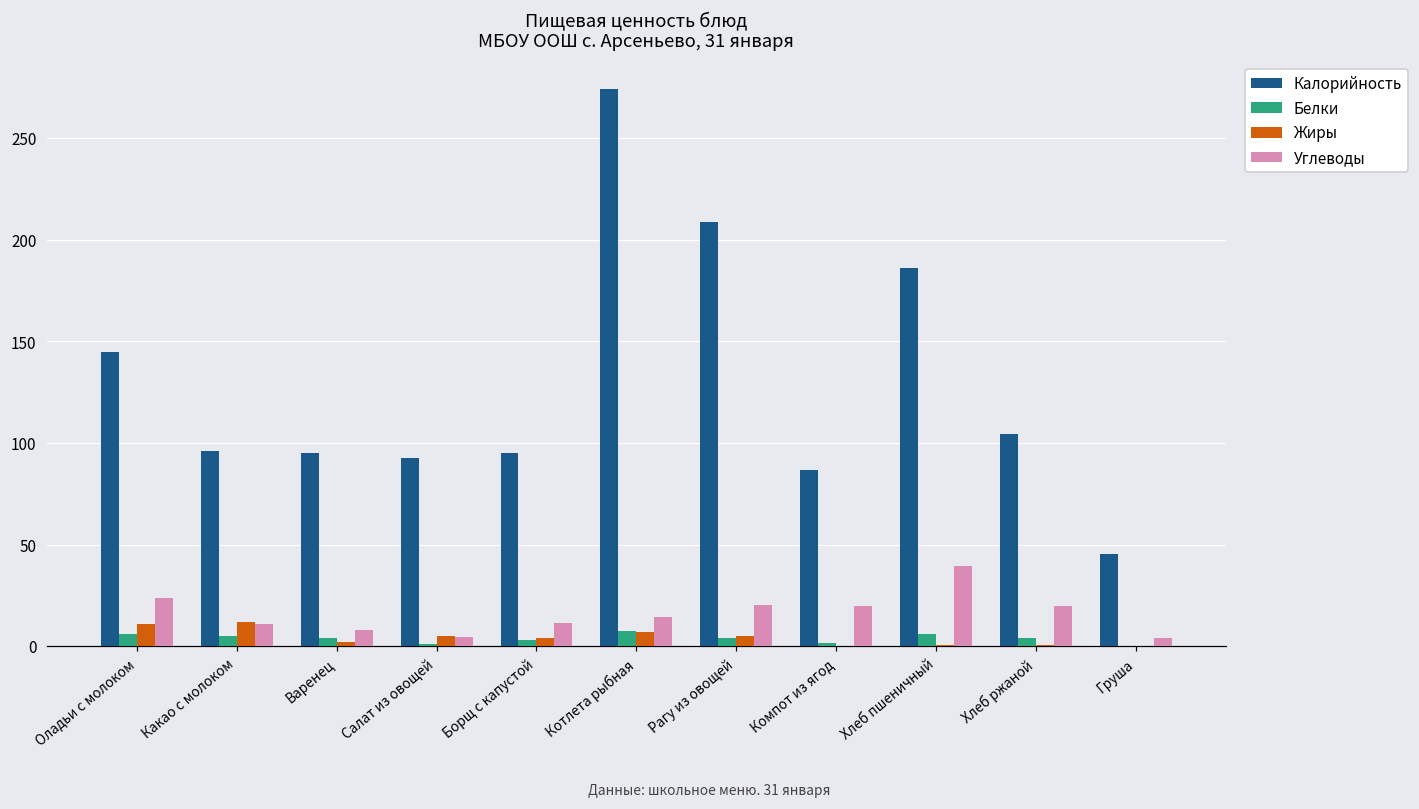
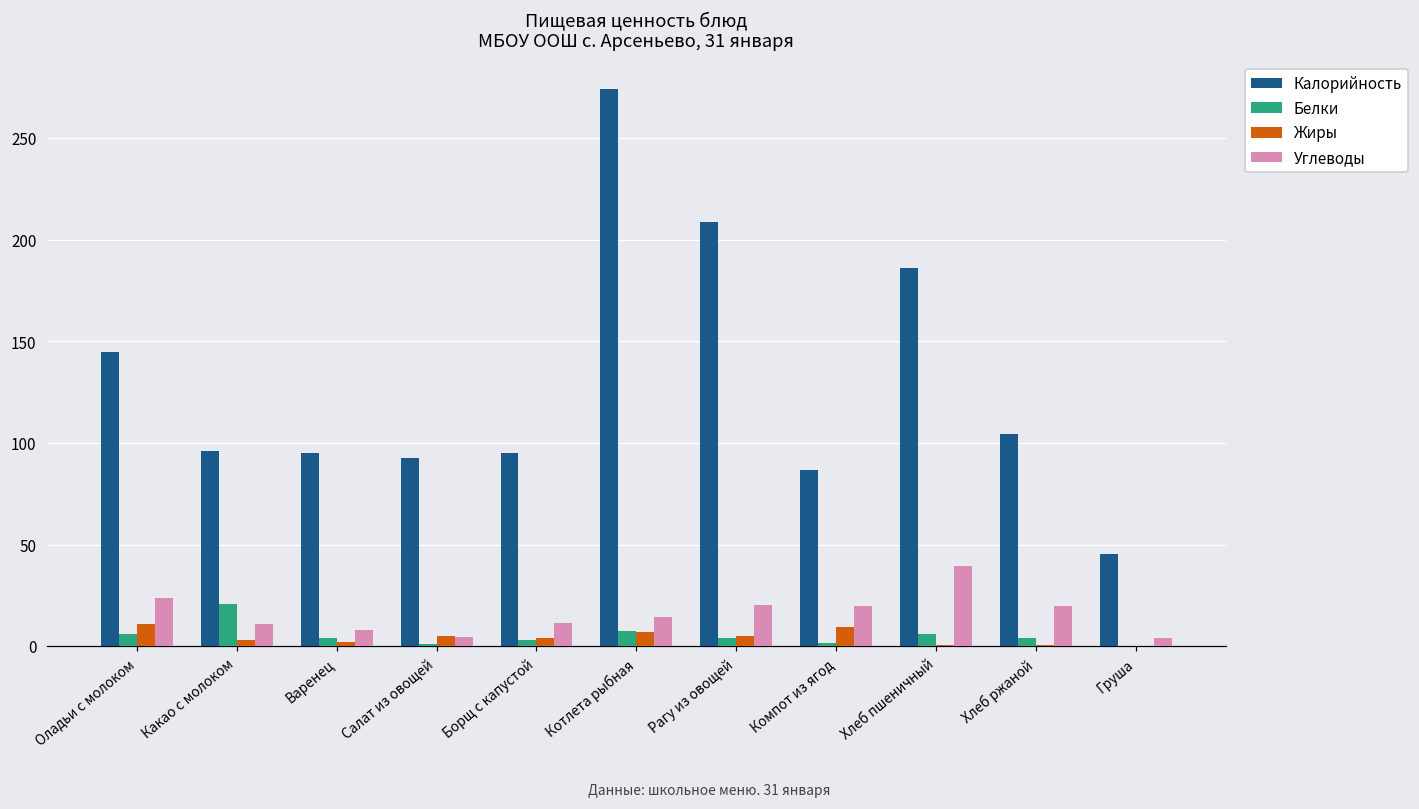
Белки, Какао с молоком: 5 -> 21
Жиры, Какао с молоком: 12 -> 3
Жиры, Компот из ягод: 0 -> 9
